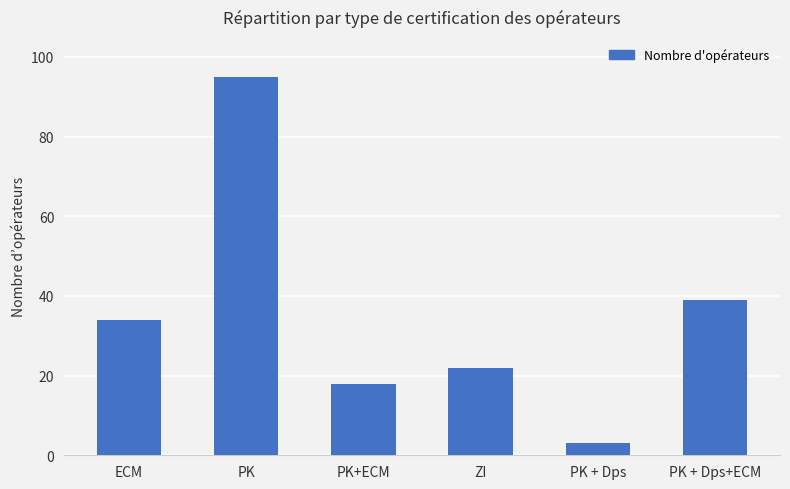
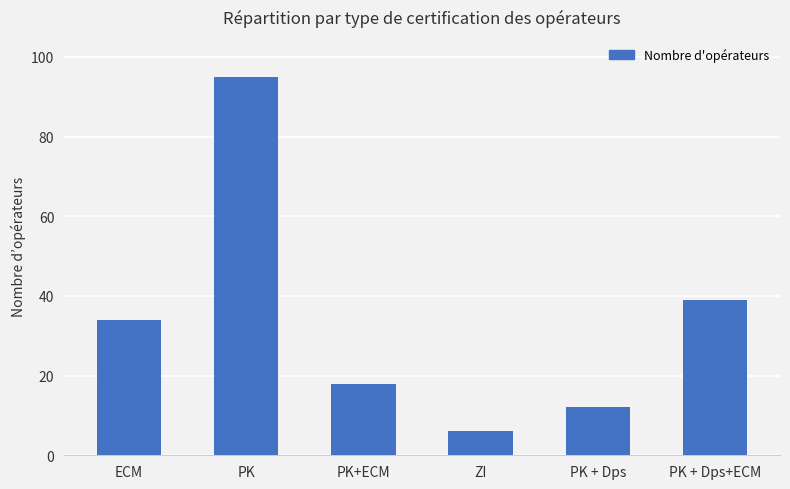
ZI: 22 -> 6
PK + Dps: 3 -> 12
